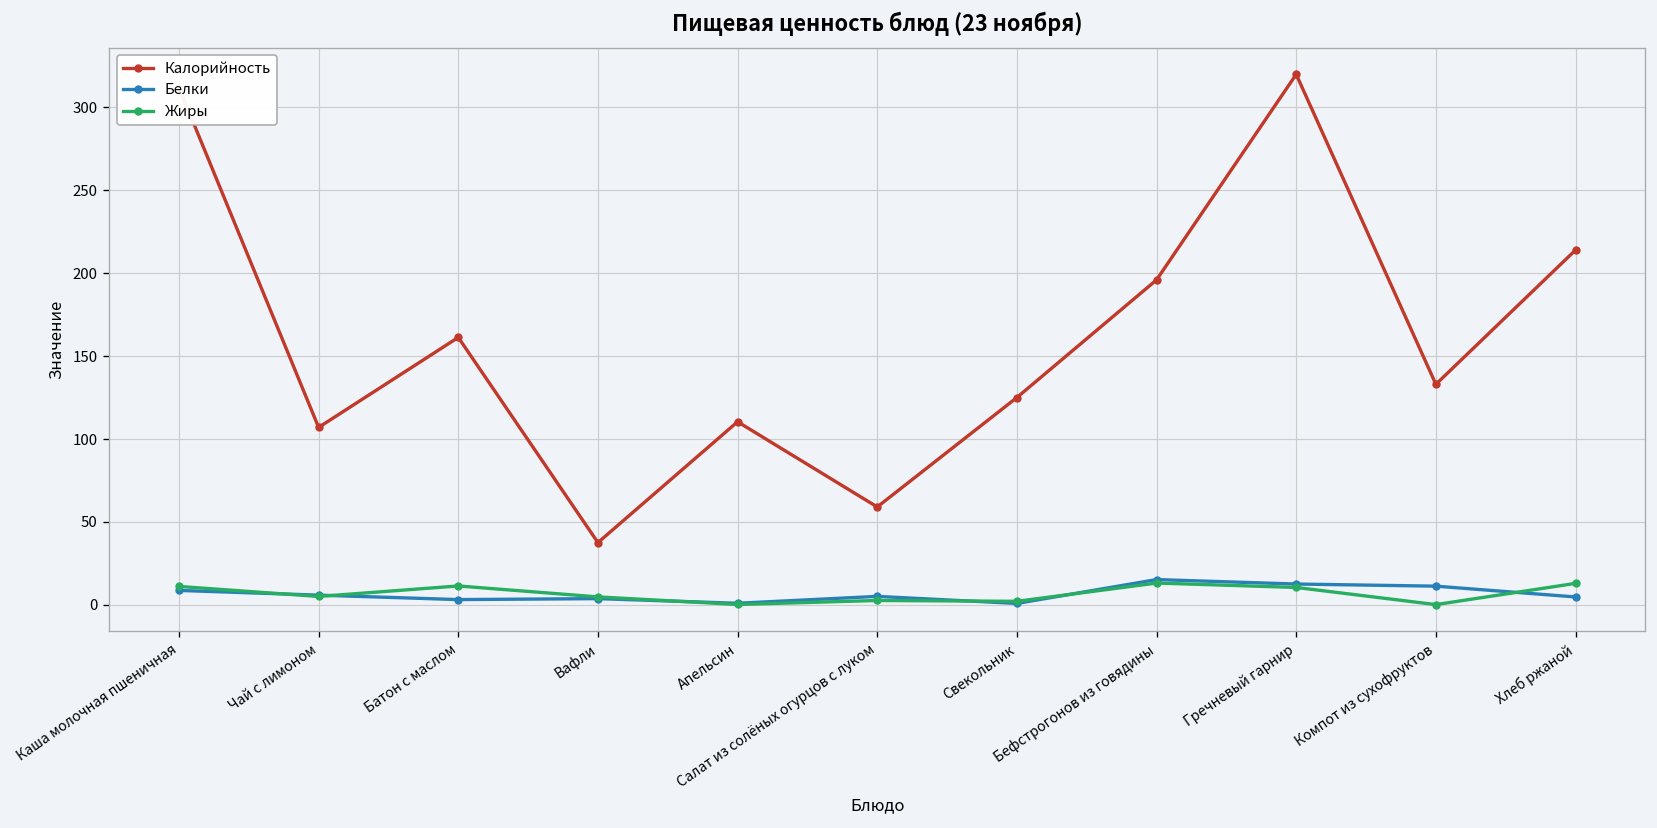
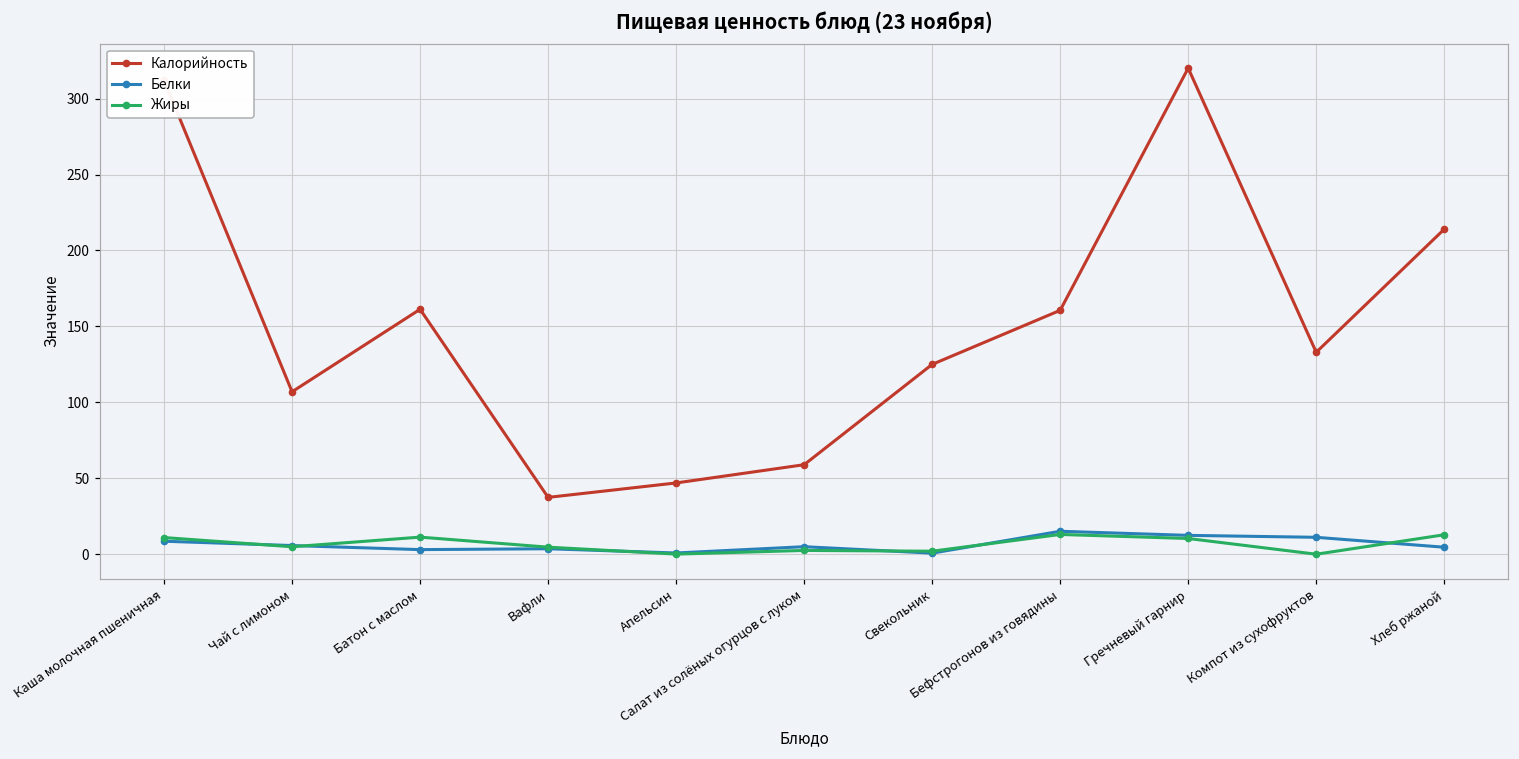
Калорийность, Апельсин: 110 -> 47
Калорийность, Бефстрогонов из говядины: 196 -> 161
